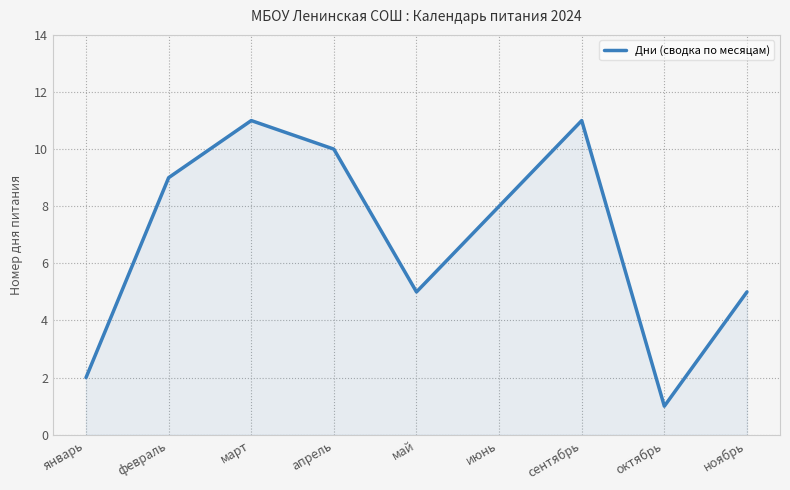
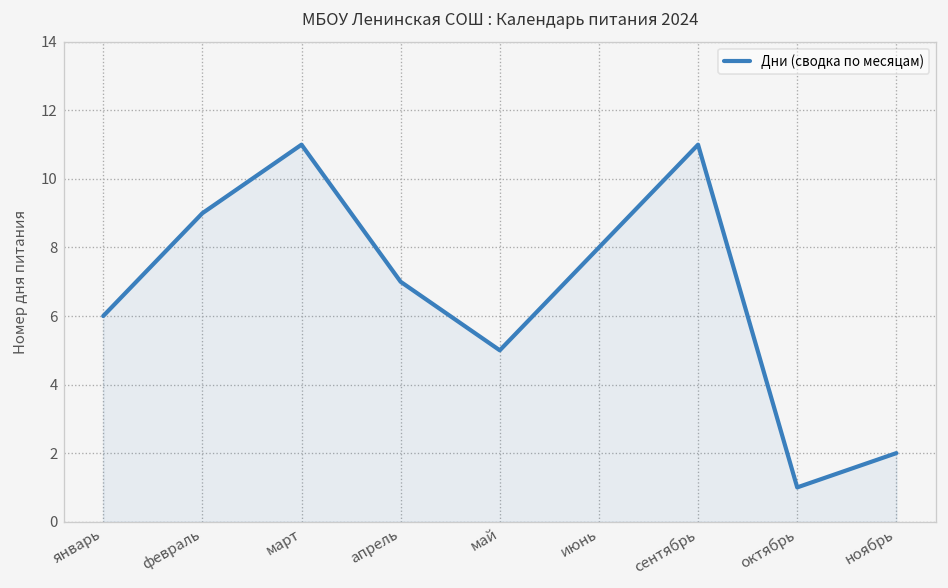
январь: 2 -> 6
апрель: 10 -> 7
ноябрь: 5 -> 2
